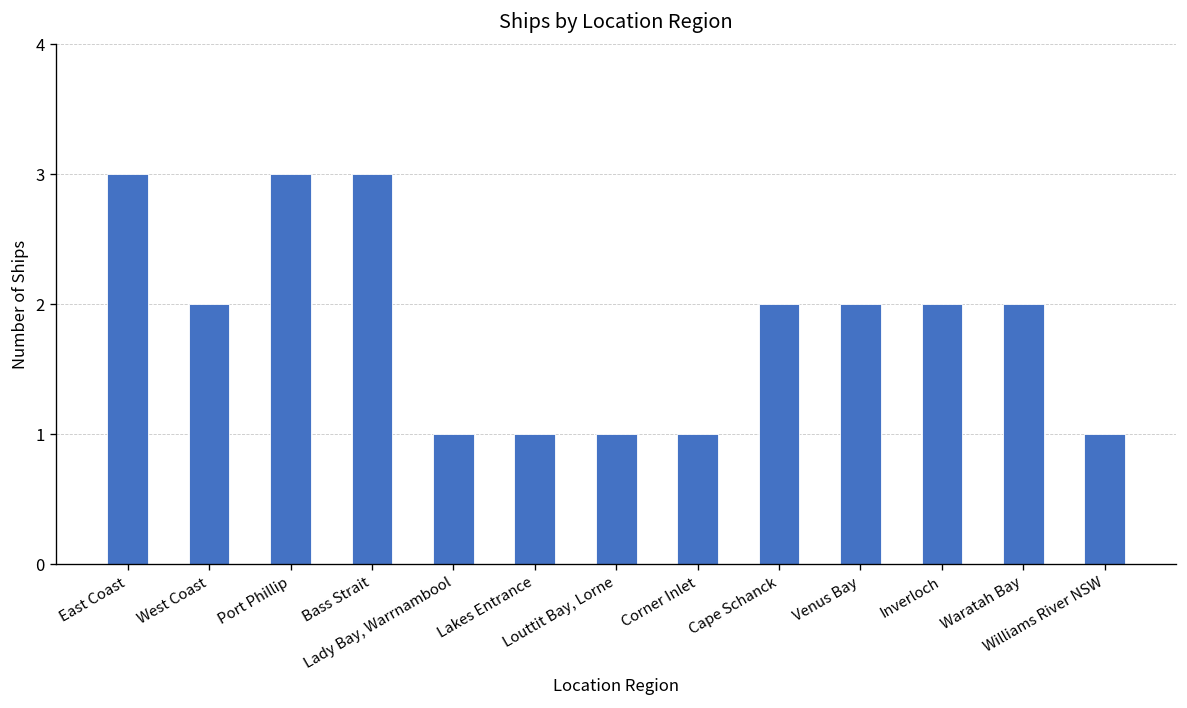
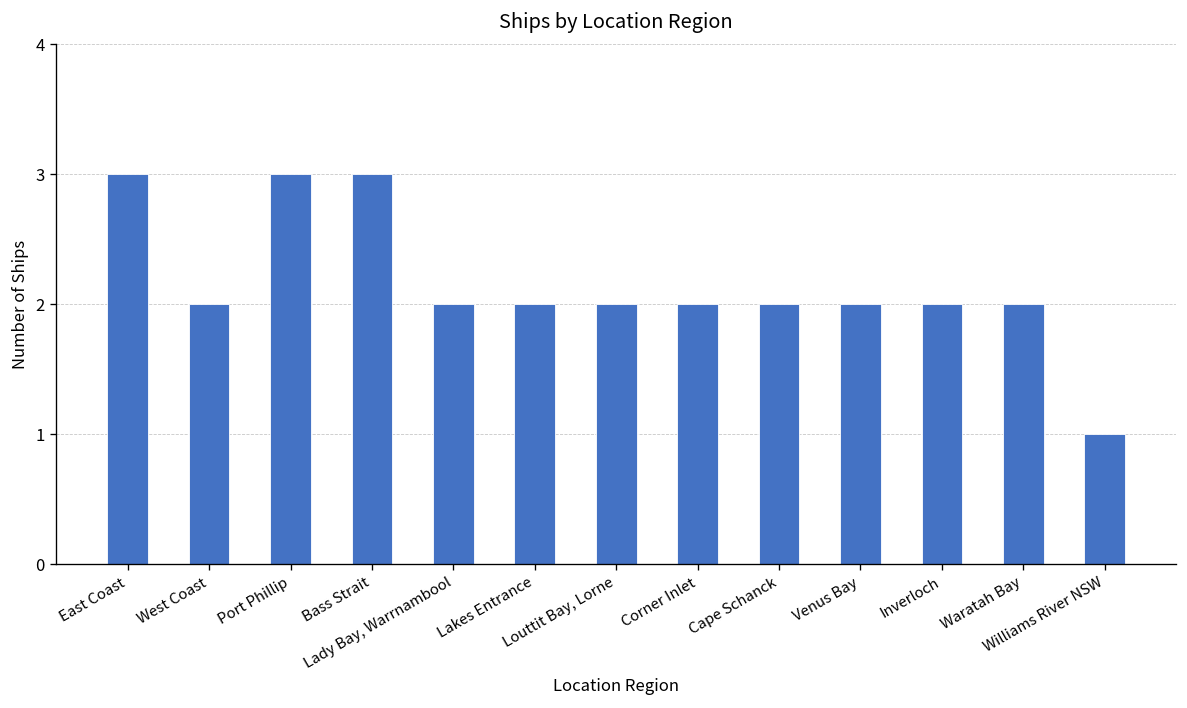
Lady Bay, Warrnambool: 1 -> 2
Lakes Entrance: 1 -> 2
Louttit Bay, Lorne: 1 -> 2
Corner Inlet: 1 -> 2
